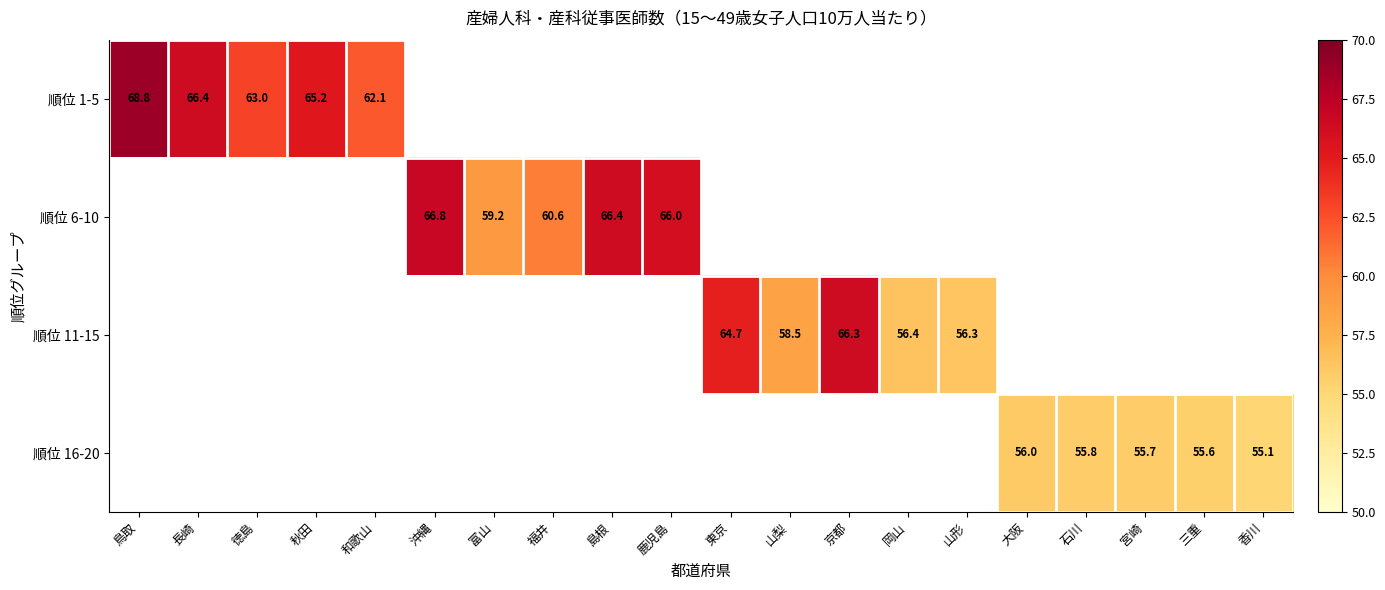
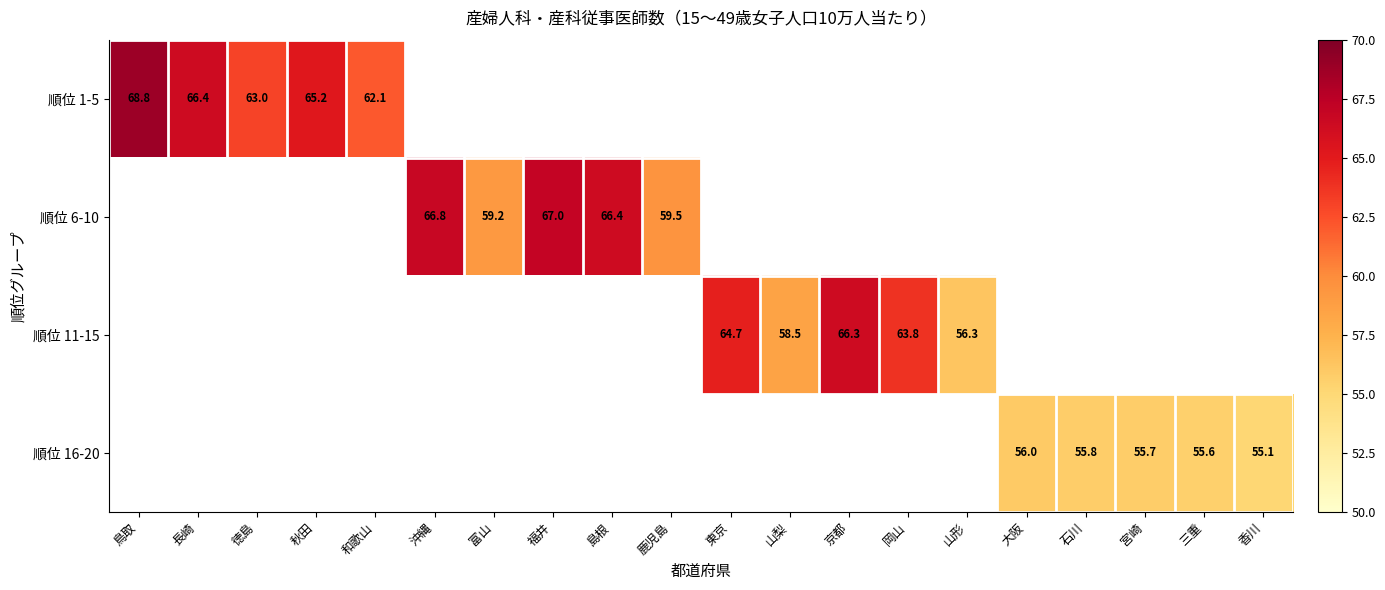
順位 6-10, 福井: 60.6 -> 67.0
順位 6-10, 鹿児島: 66.0 -> 59.5
順位 11-15, 岡山: 56.4 -> 63.8
